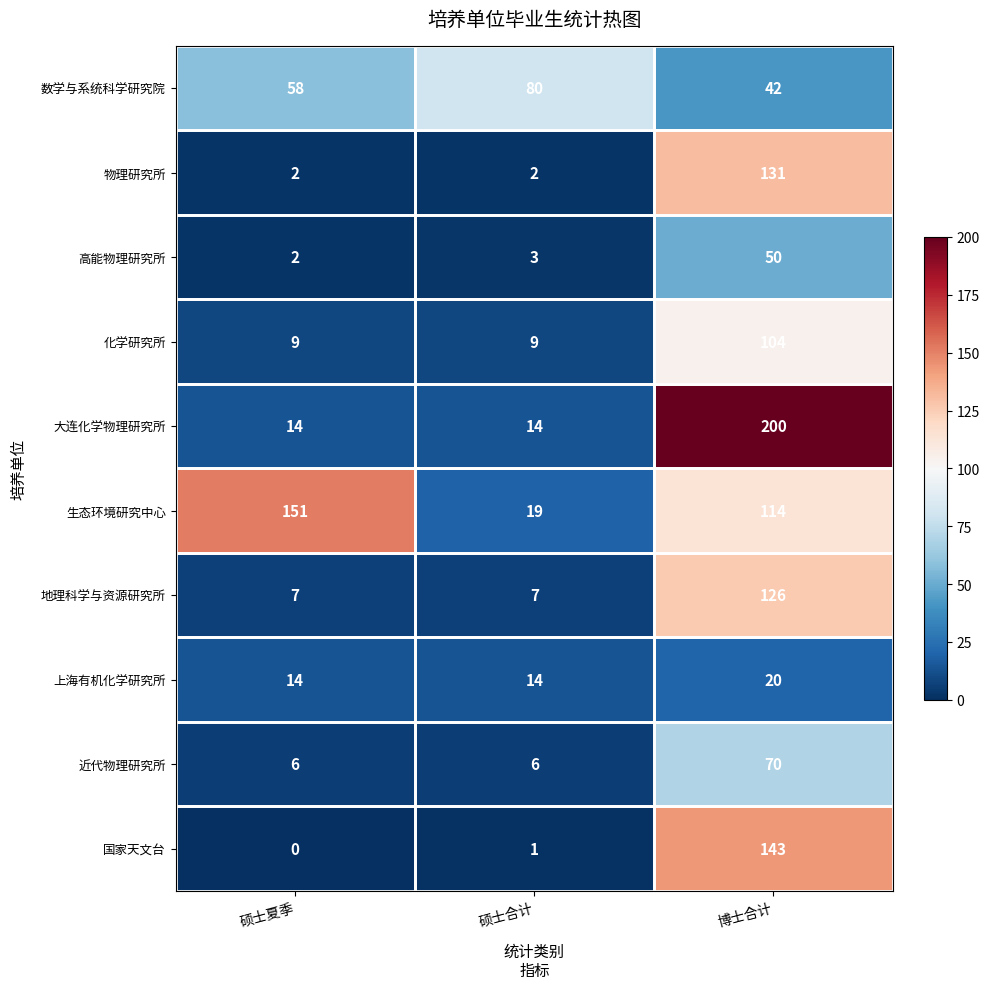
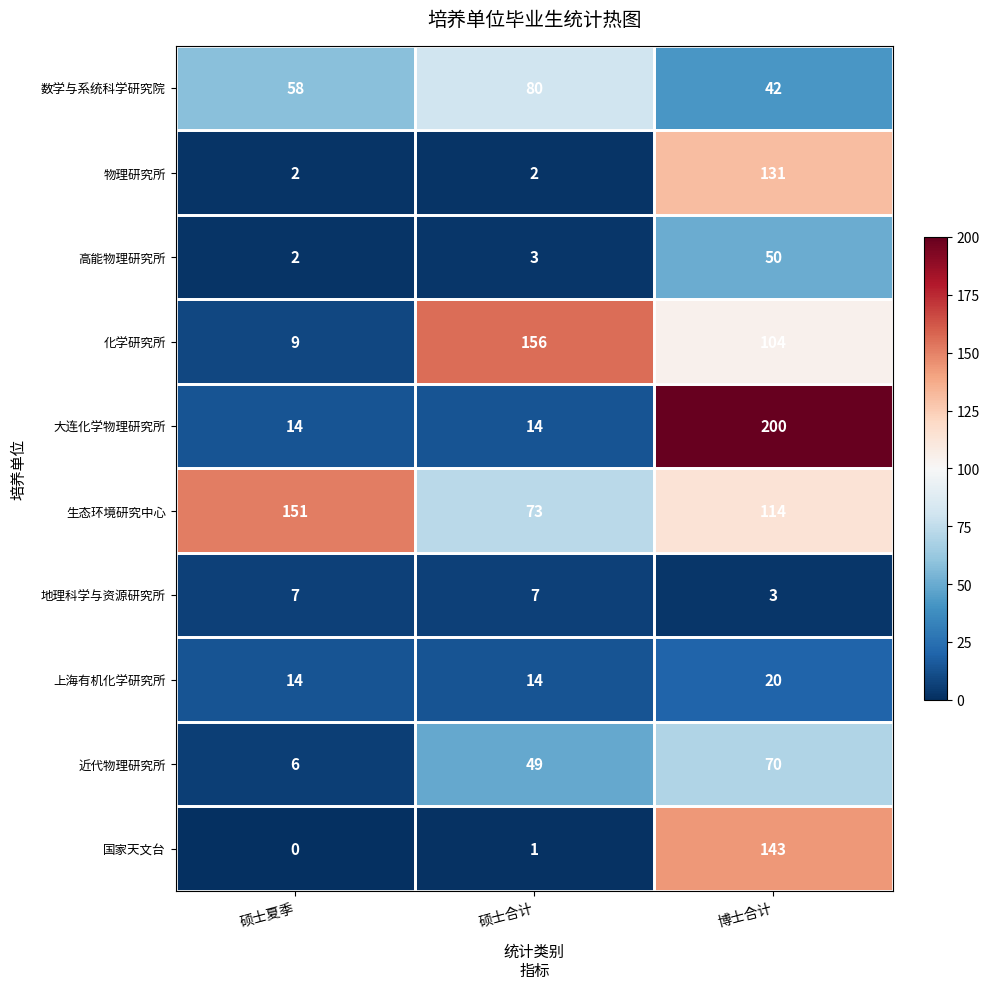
化学研究所, 硕士合计: 9 -> 156
生态环境研究中心, 硕士合计: 19 -> 73
地理科学与资源研究所, 博士合计: 126 -> 3
近代物理研究所, 硕士合计: 6 -> 49
